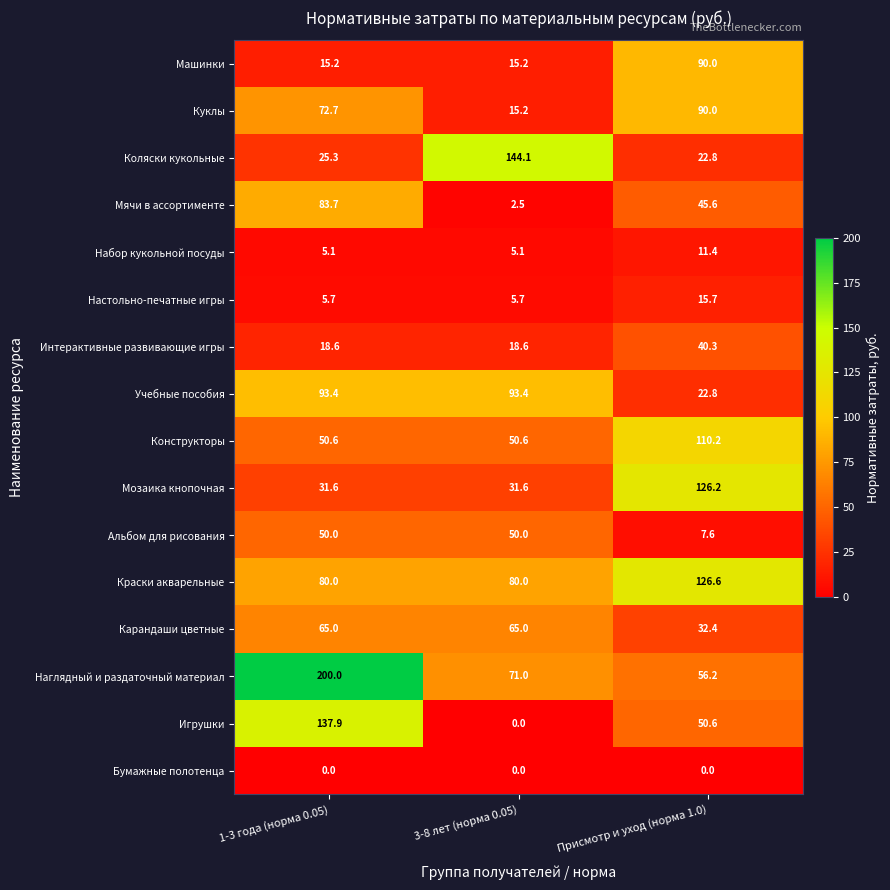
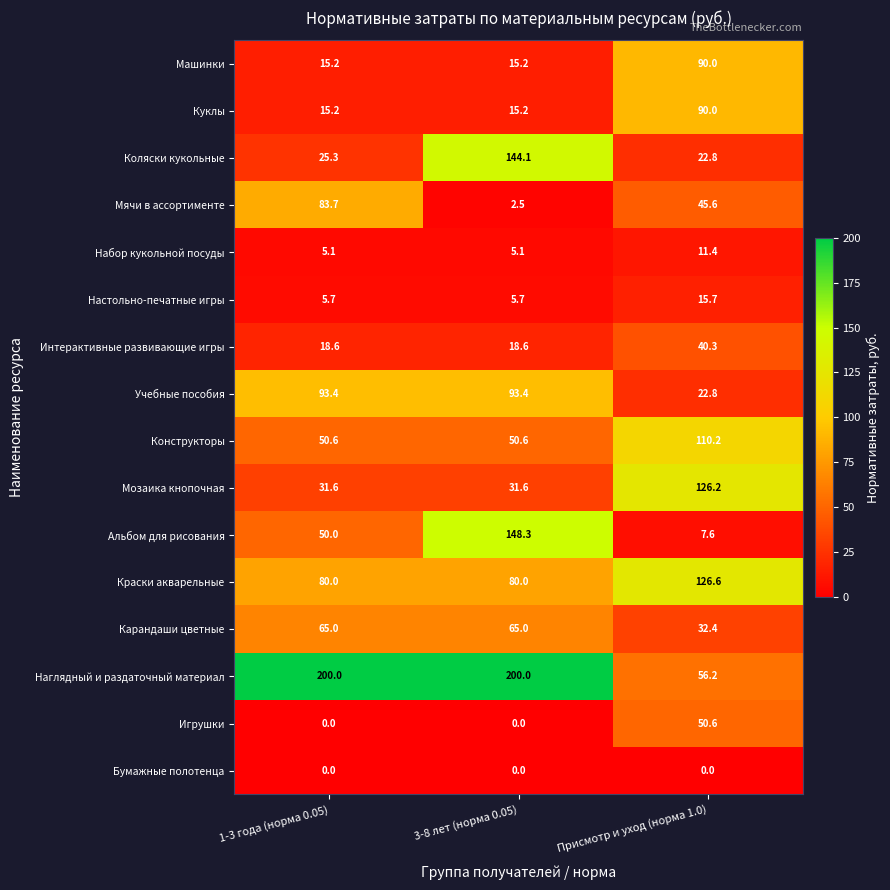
Куклы, 1-3 года (норма 0.05): 72.7 -> 15.2
Альбом для рисования, 3-8 лет (норма 0.05): 50.0 -> 148.3
Наглядный и раздаточный материал, 3-8 лет (норма 0.05): 71.0 -> 200.0
Игрушки, 1-3 года (норма 0.05): 137.9 -> 0.0
